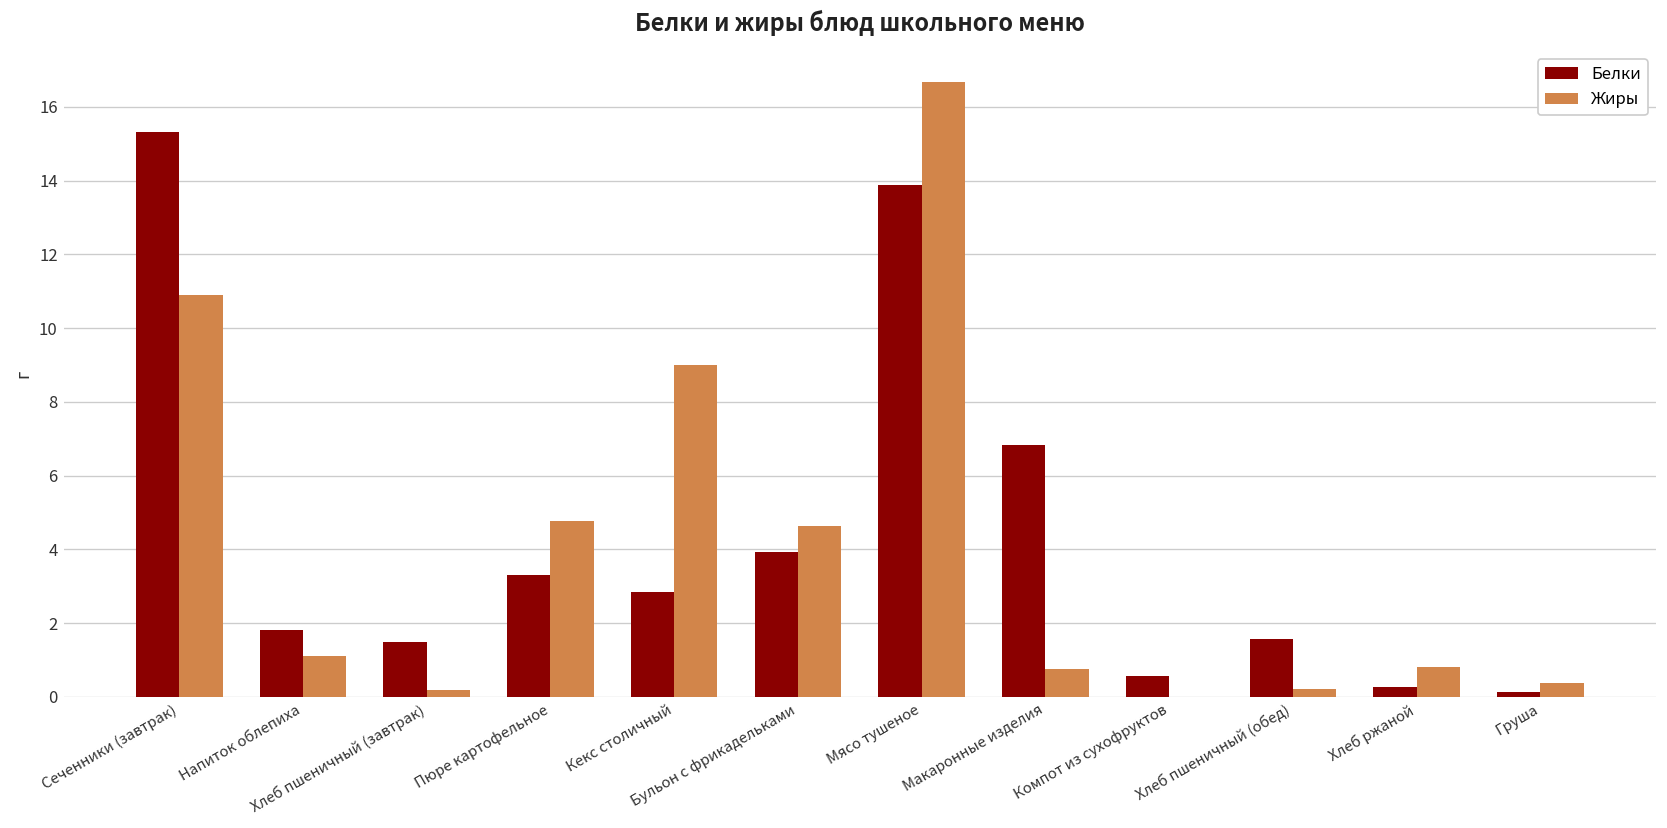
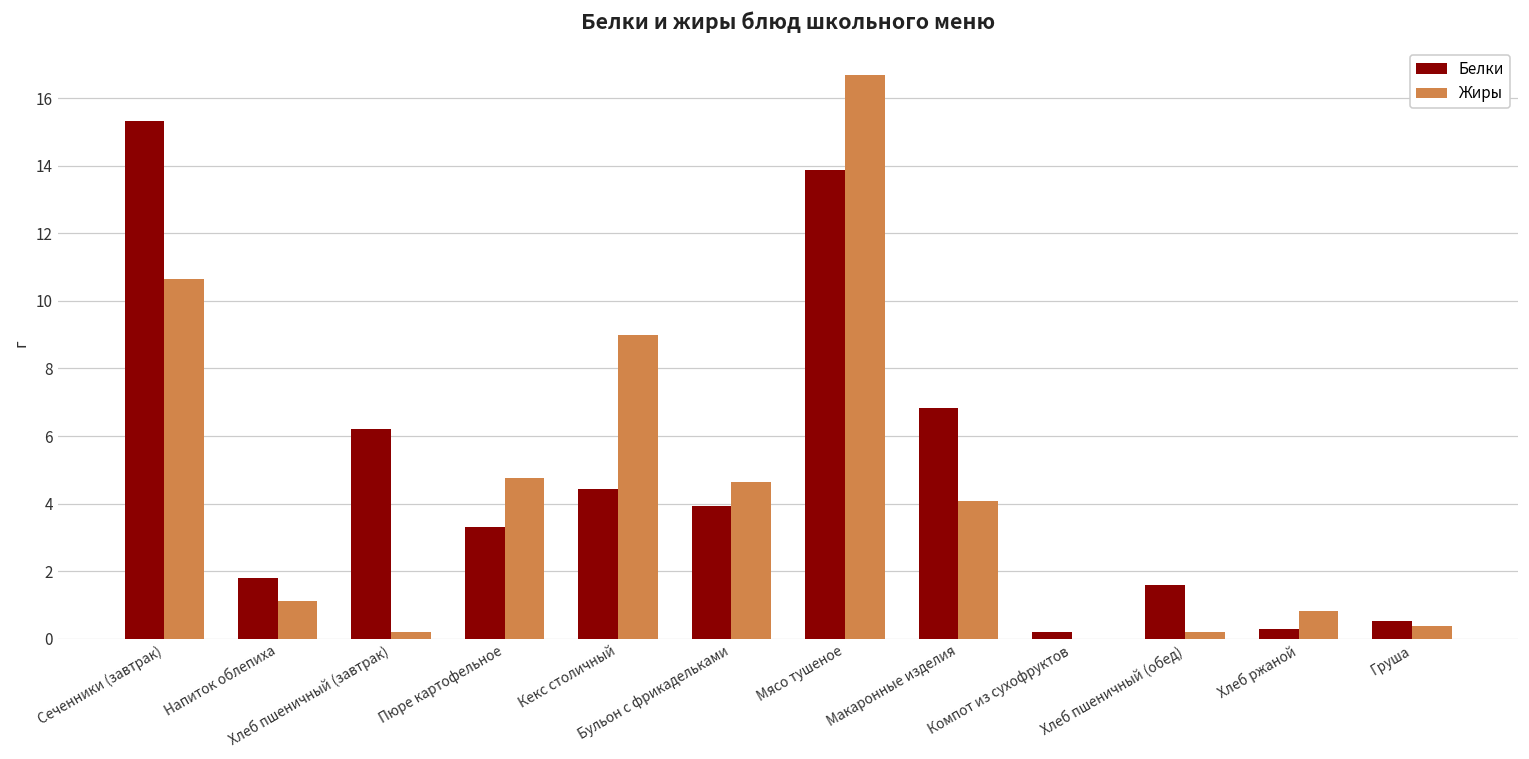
Жиры, Сеченники (завтрак): 10.9 -> 10.6
Белки, Хлеб пшеничный (завтрак): 1.5 -> 6.2
Белки, Кекс столичный: 2.9 -> 4.4
Жиры, Макаронные изделия: 0.8 -> 4.1
Белки, Компот из сухофруктов: 0.6 -> 0.2
Белки, Груша: 0.1 -> 0.5
